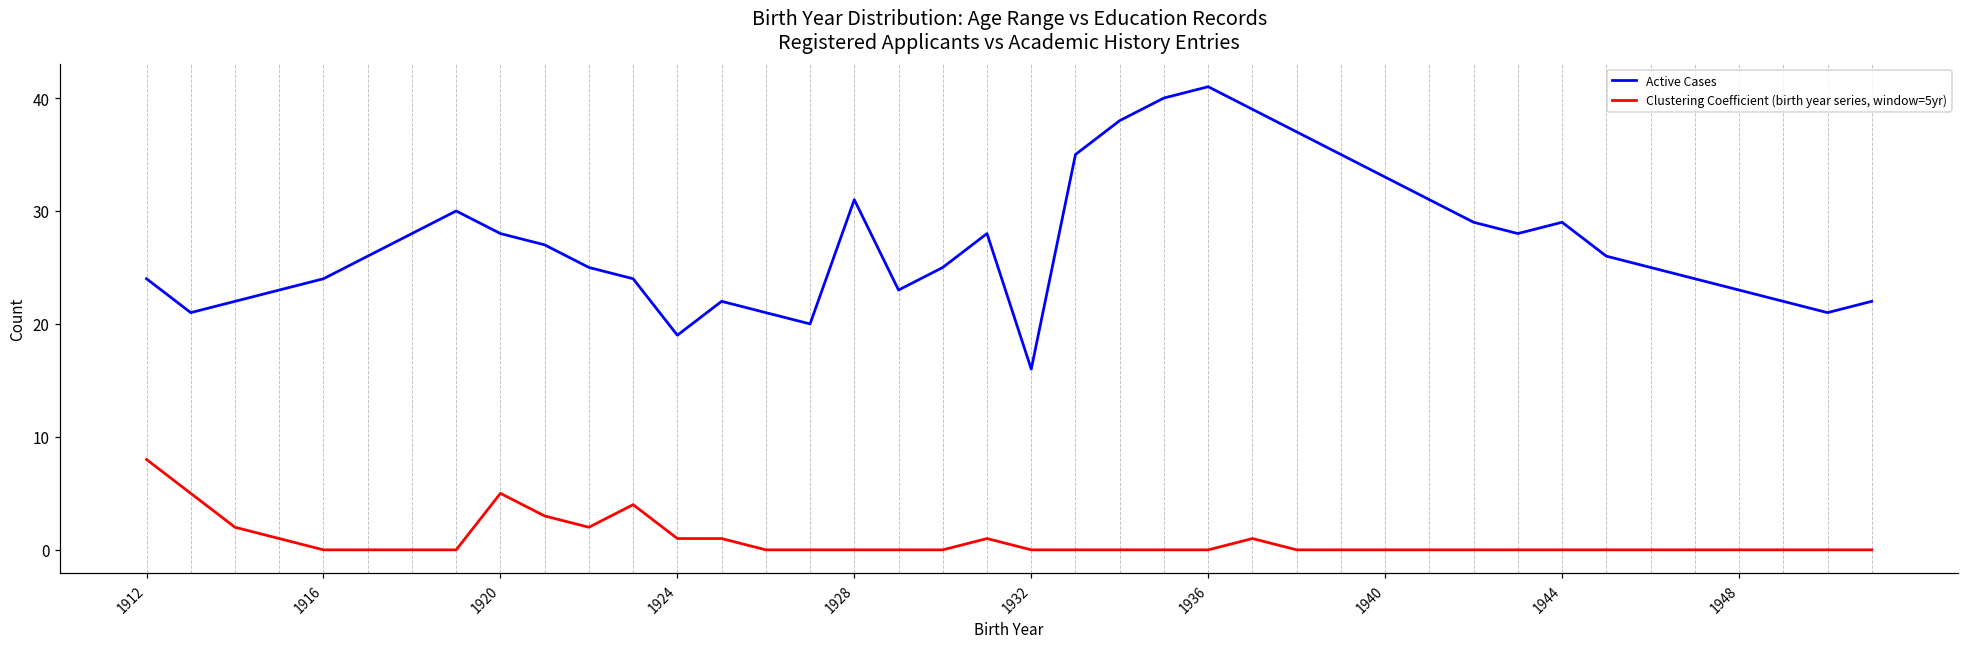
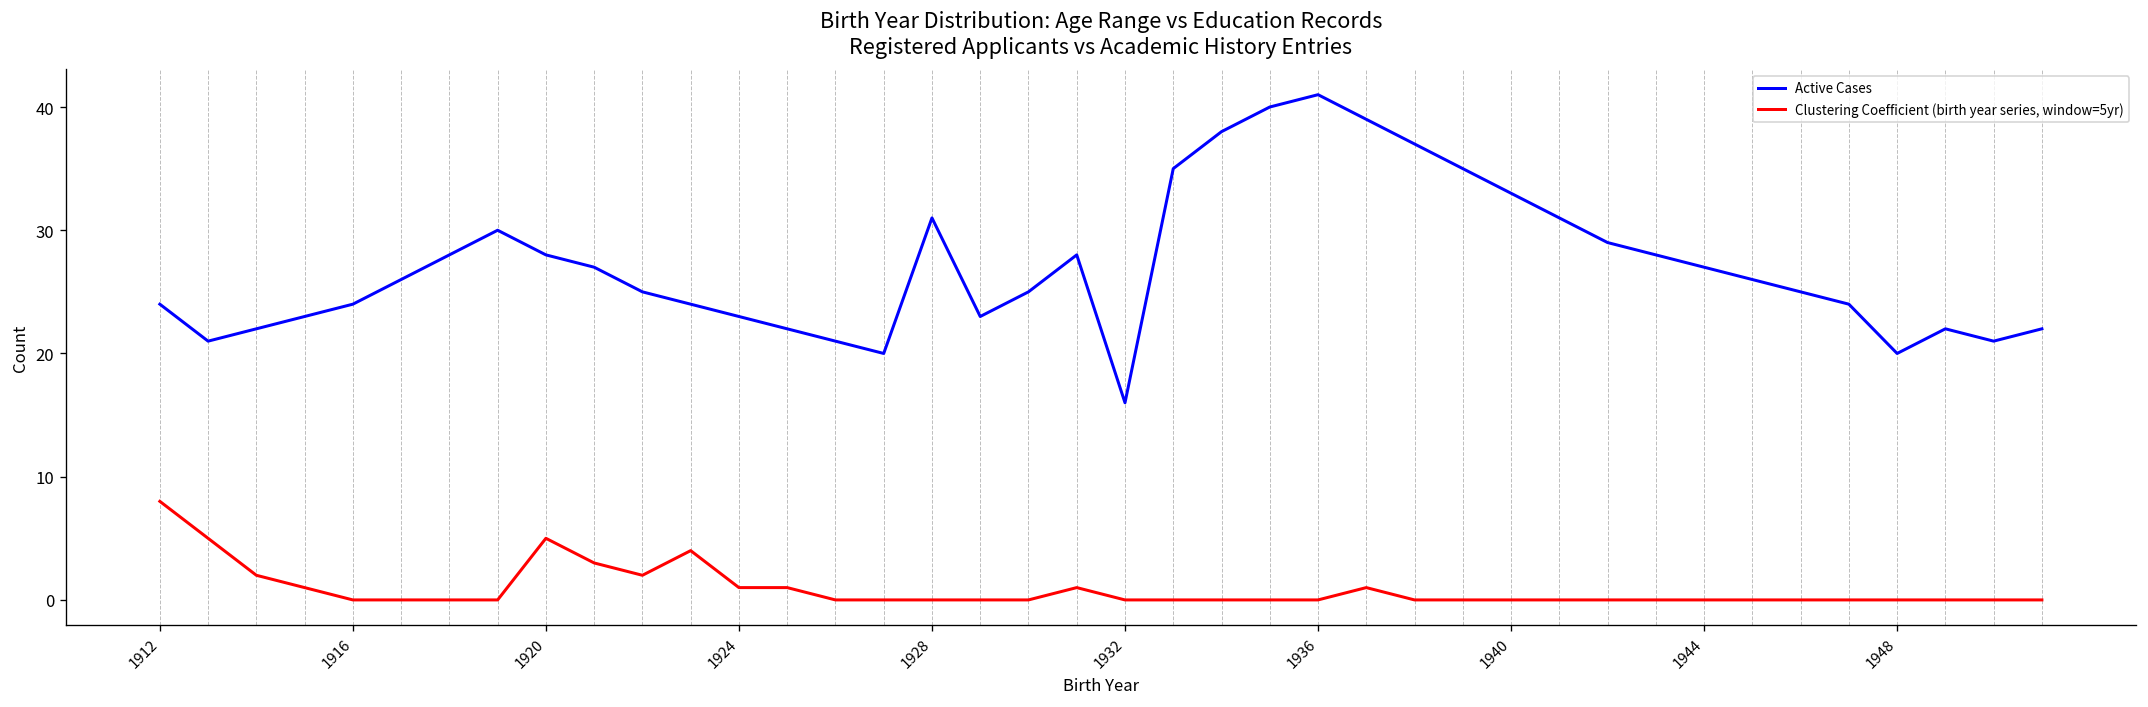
Active Cases, 1924: 19 -> 23
Active Cases, 1944: 29 -> 27
Active Cases, 1948: 23 -> 20
